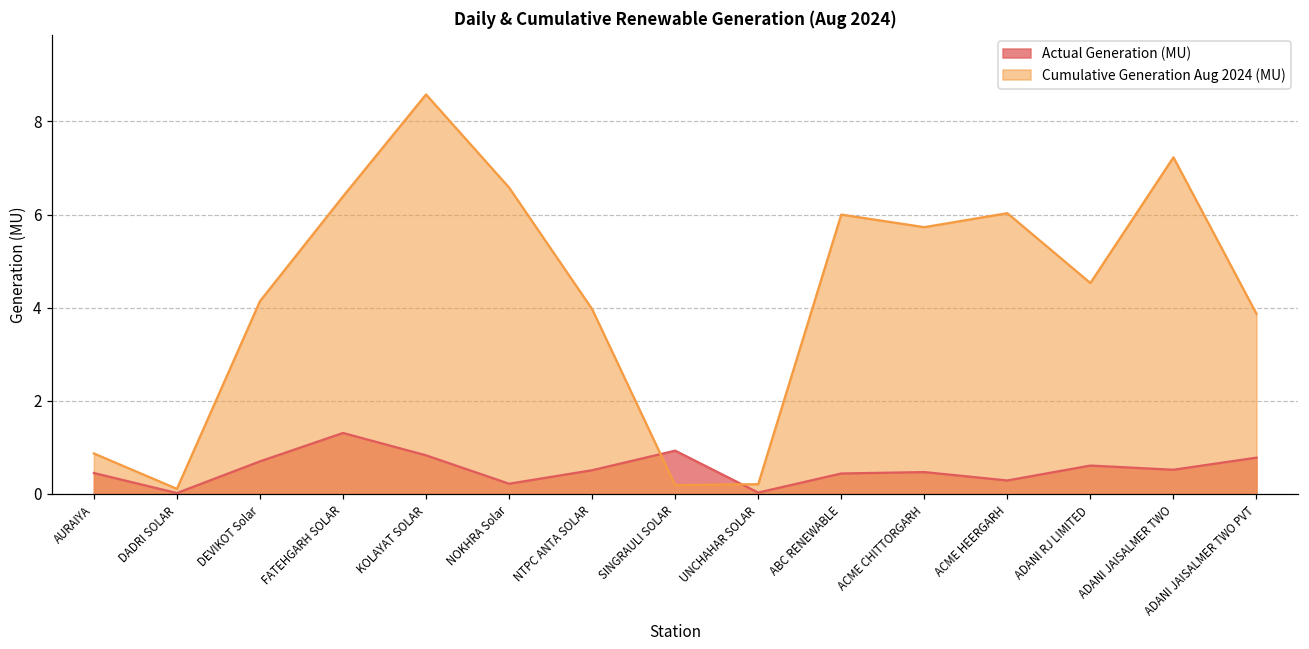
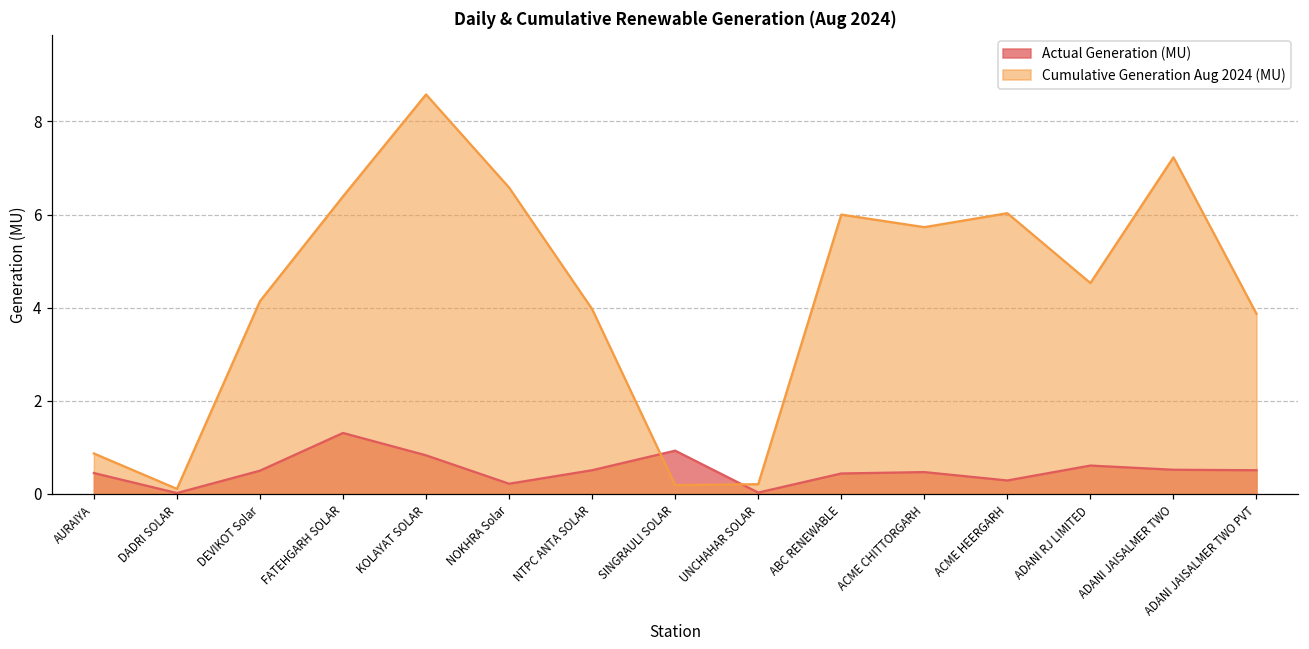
Actual Generation (MU), DEVIKOT Solar: 0.7 -> 0.5
Actual Generation (MU), ADANI JAISALMER TWO PVT: 0.8 -> 0.5
